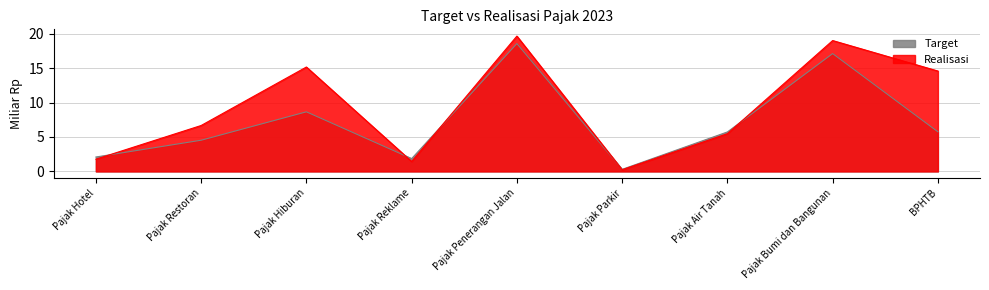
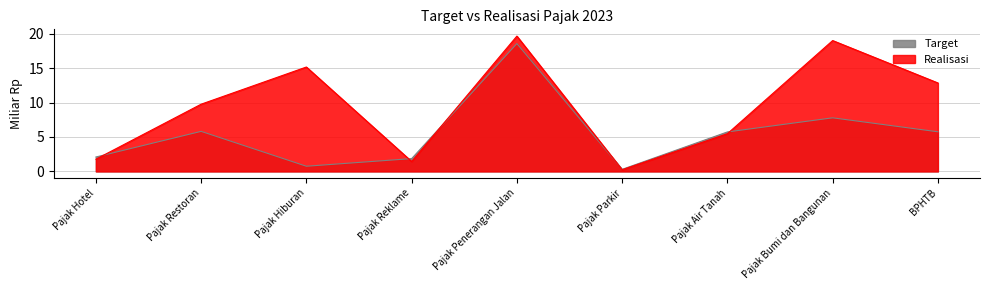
Target, Pajak Restoran: 5 -> 6
Realisasi, Pajak Restoran: 7 -> 10
Target, Pajak Hiburan: 9 -> 1
Target, Pajak Bumi dan Bangunan: 17 -> 8
Realisasi, BPHTB: 15 -> 13
